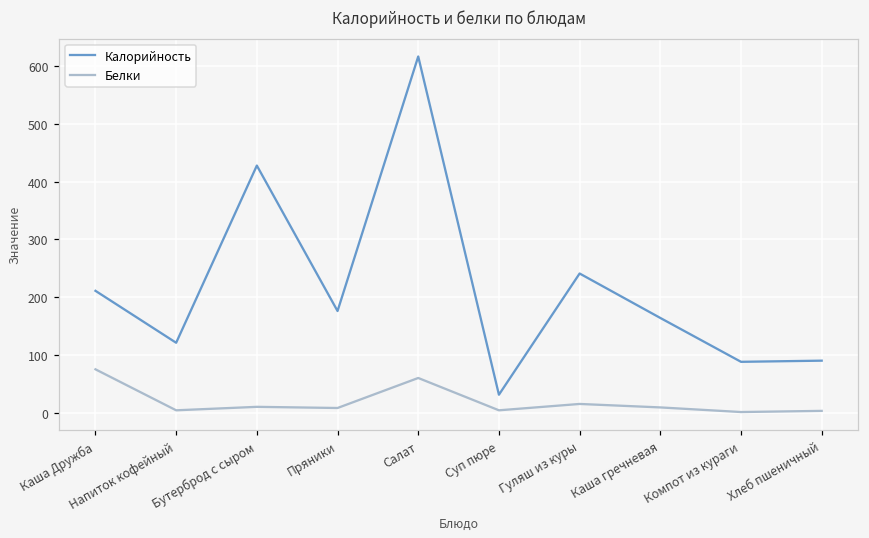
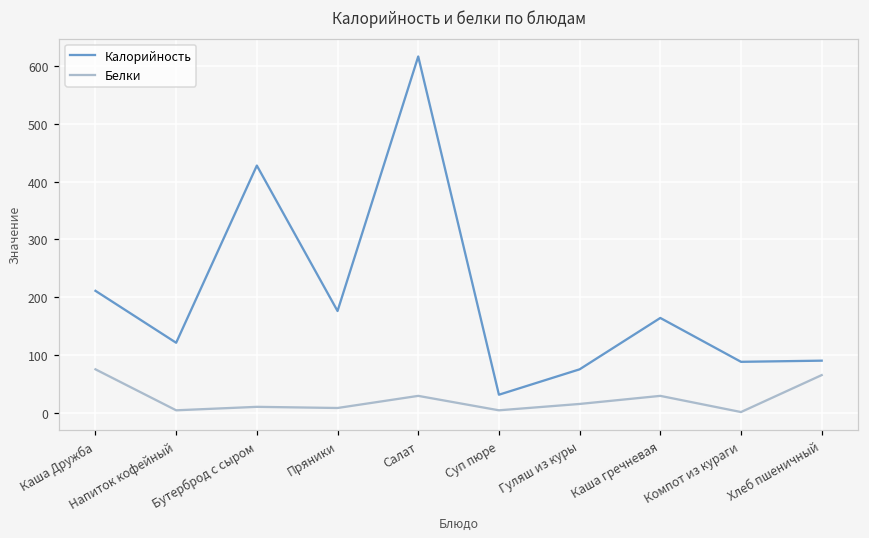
Белки, Салат: 60 -> 30
Калорийность, Гуляш из куры: 240 -> 80
Белки, Каша гречневая: 10 -> 30
Белки, Хлеб пшеничный: 0 -> 70
